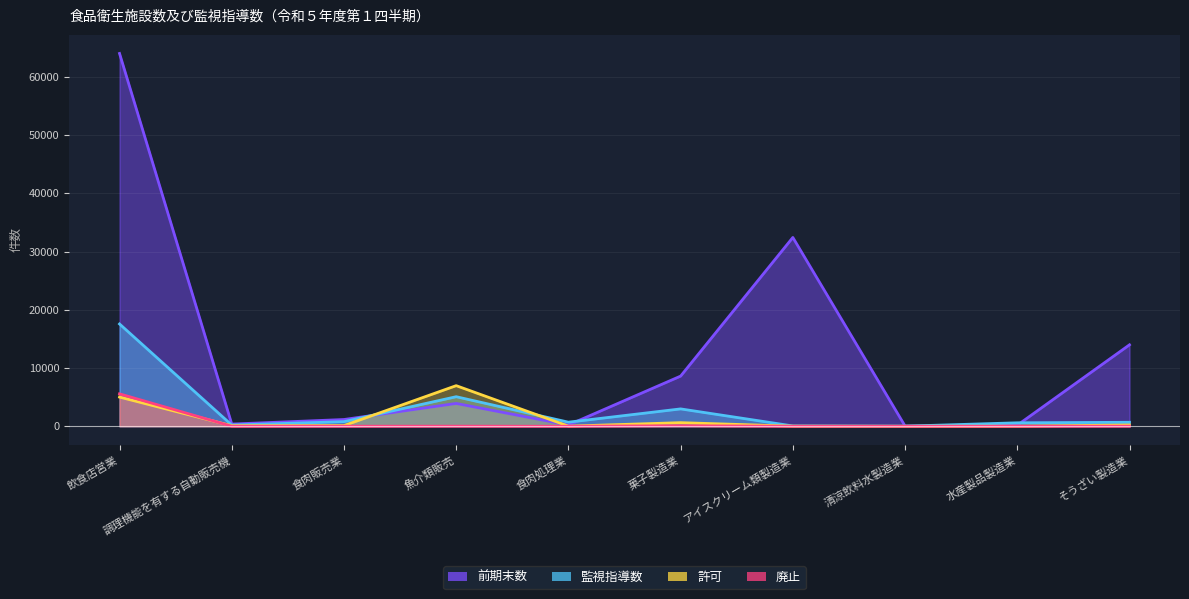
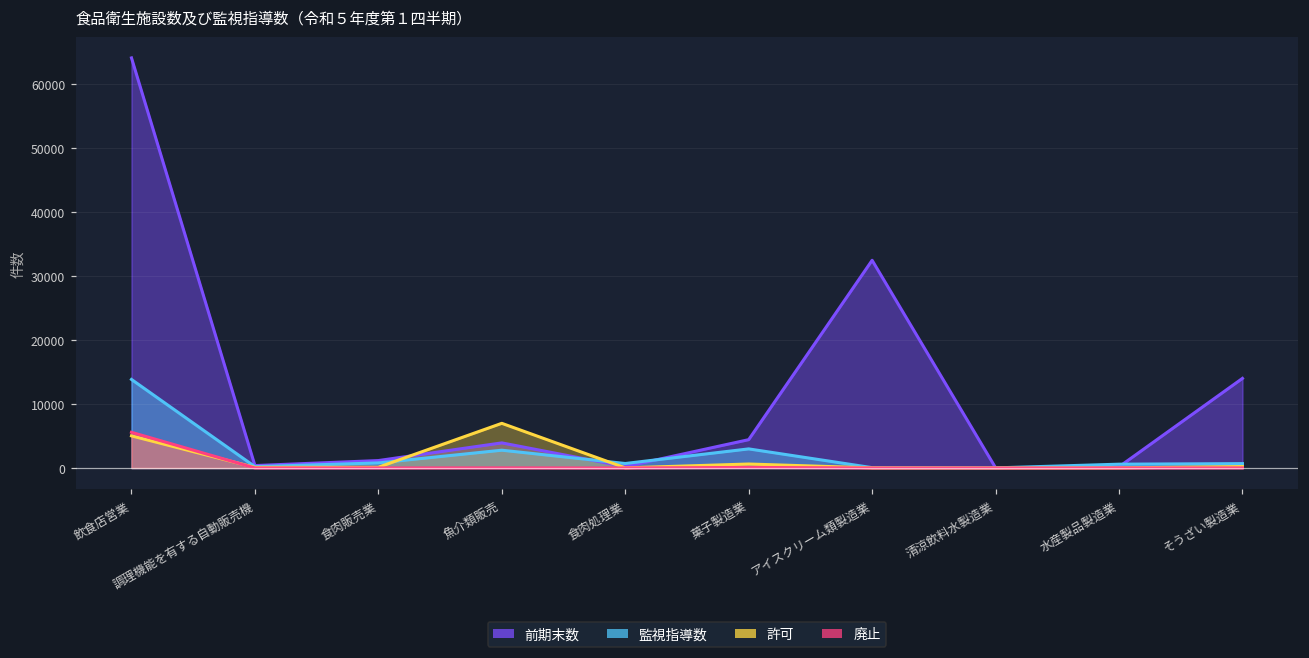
監視指導数, 飲食店営業: 18000 -> 14000
監視指導数, 魚介類販売: 5000 -> 3000
前期末数, 菓子製造業: 9000 -> 4000
